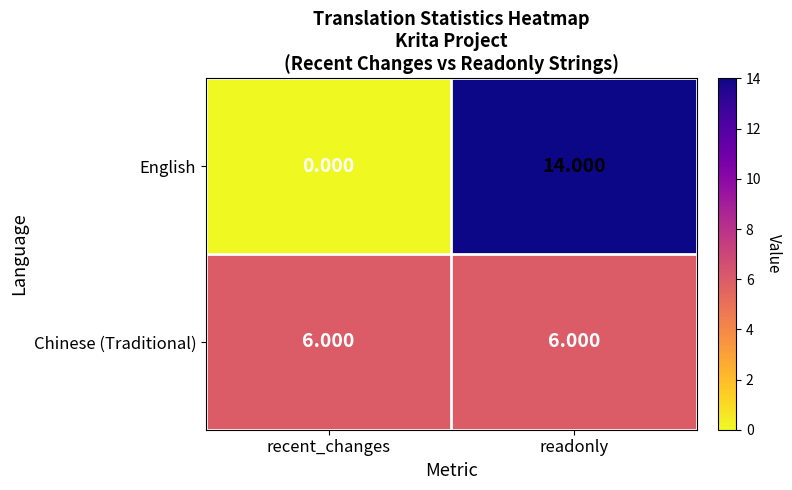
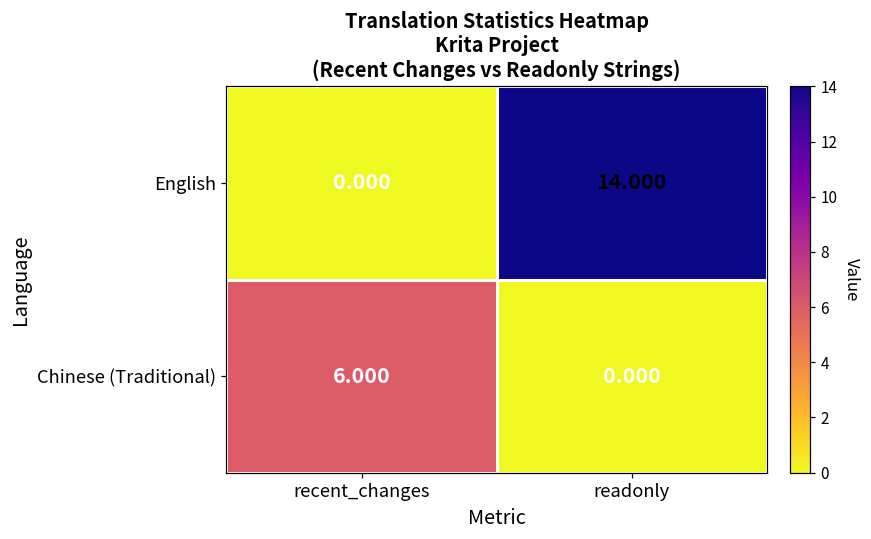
Chinese (Traditional), readonly: 6.000 -> 0.000
